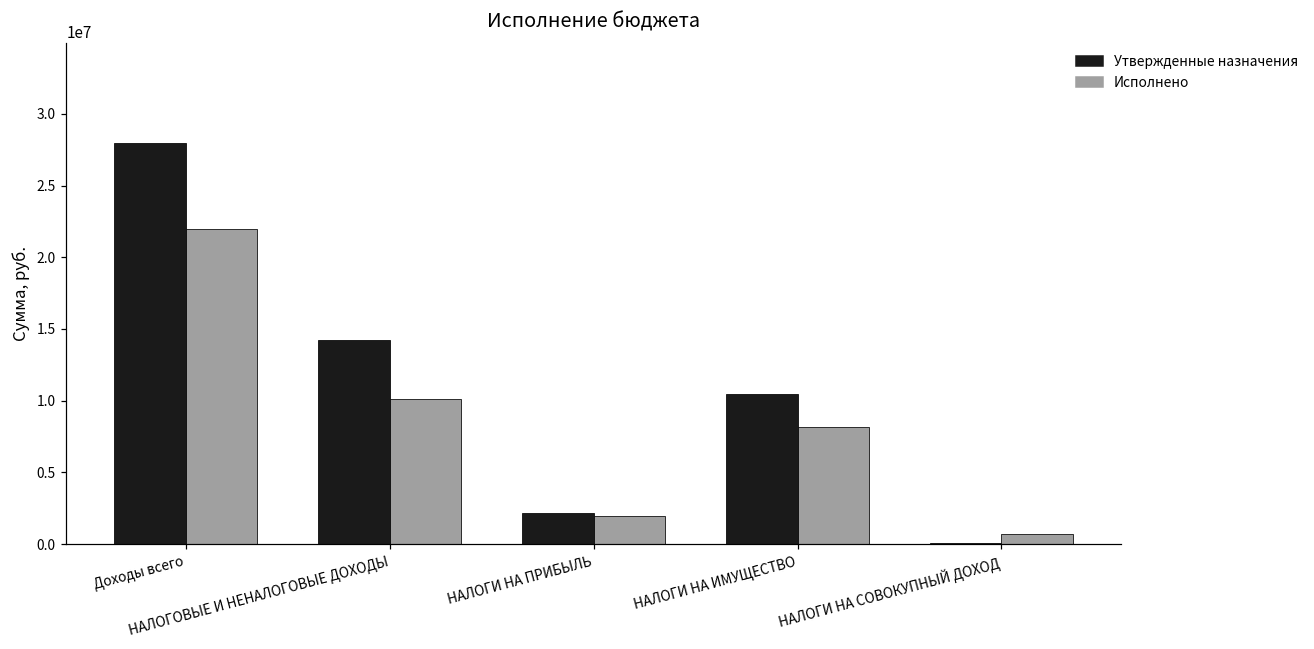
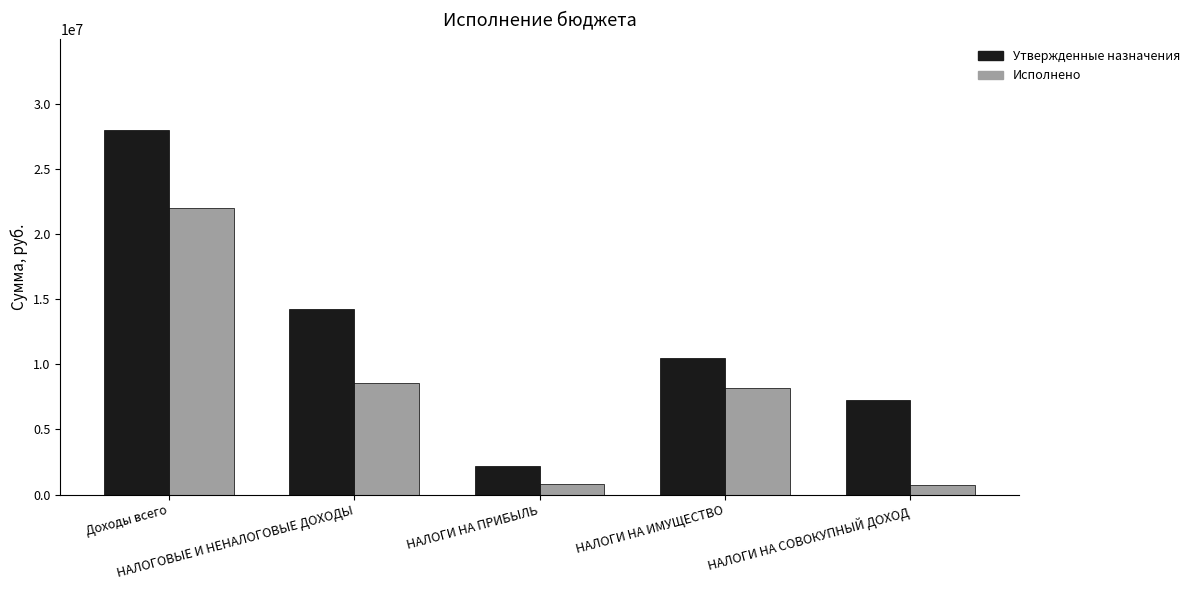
Исполнено, НАЛОГОВЫЕ И НЕНАЛОГОВЫЕ ДОХОДЫ: 10100000 -> 8600000
Исполнено, НАЛОГИ НА ПРИБЫЛЬ: 1900000 -> 800000
Утвержденные назначения, НАЛОГИ НА СОВОКУПНЫЙ ДОХОД: 0 -> 7300000
